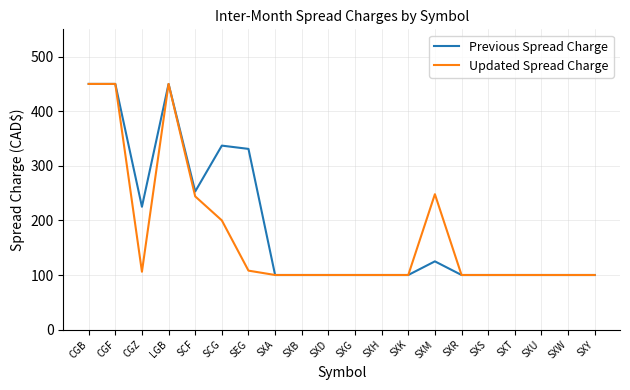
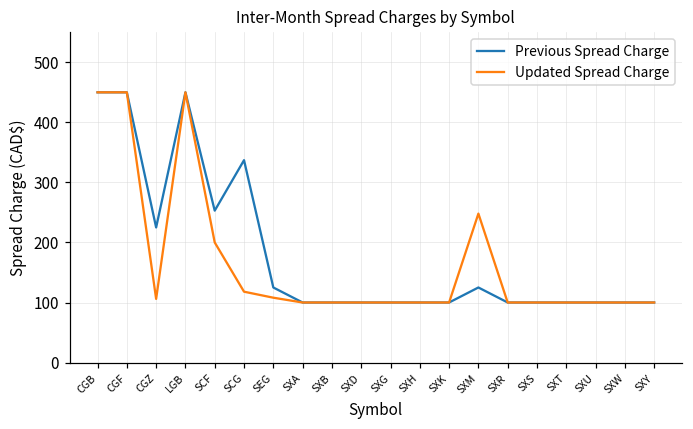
Updated Spread Charge, SCF: 240 -> 200
Updated Spread Charge, SCG: 200 -> 120
Previous Spread Charge, SEG: 330 -> 130
